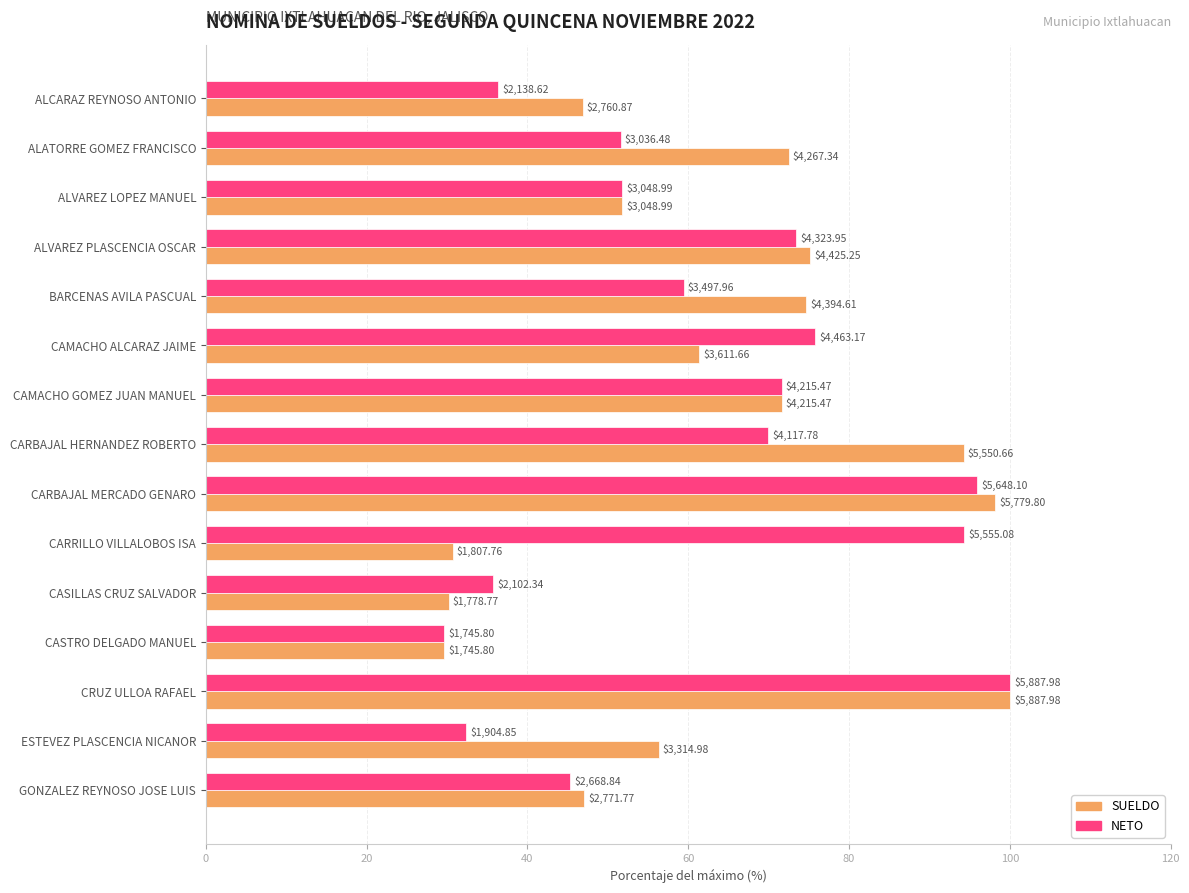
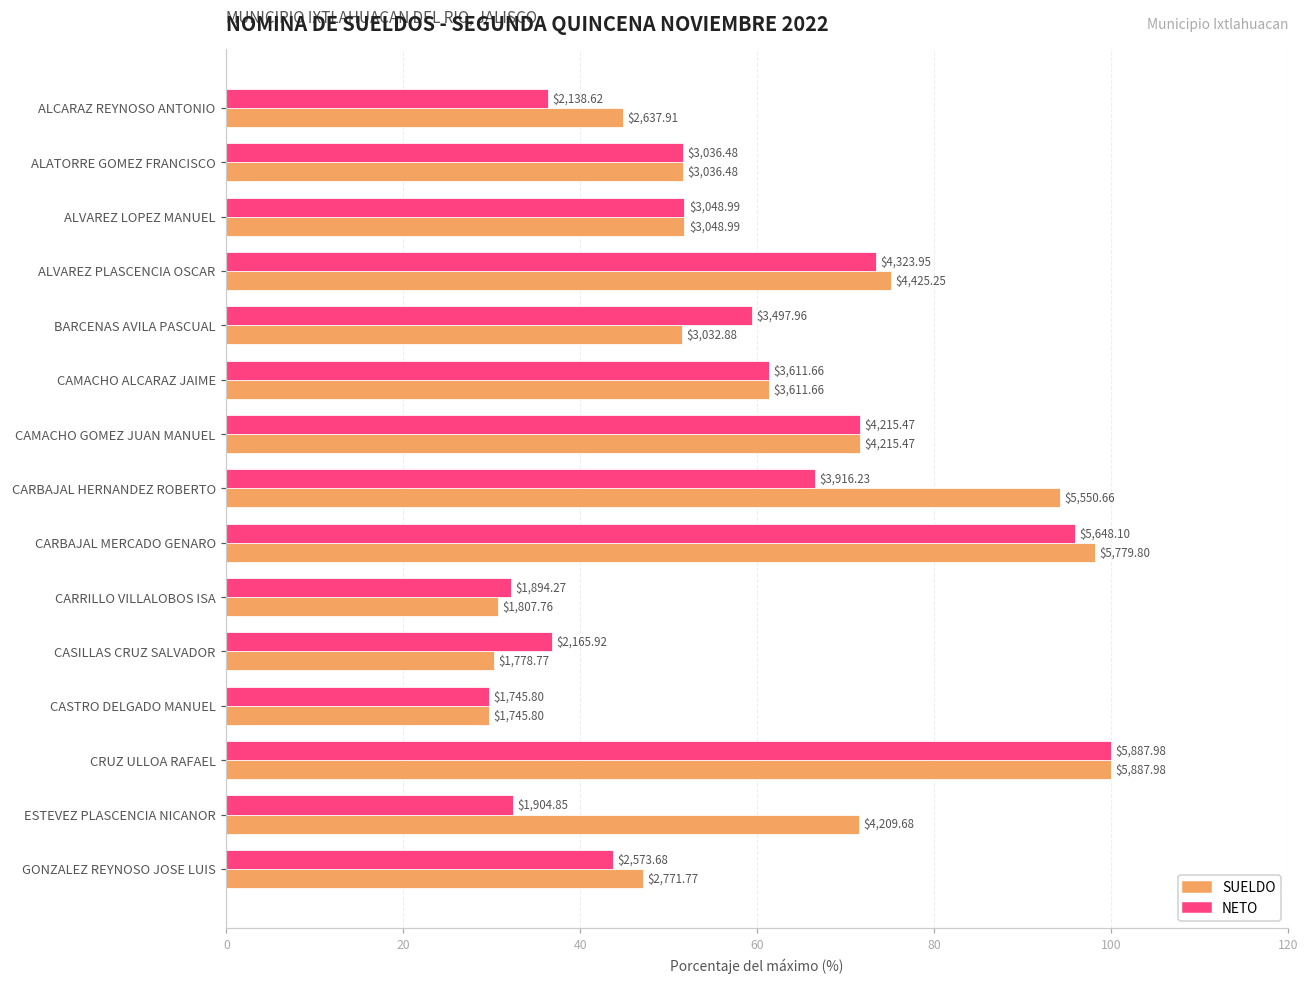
SUELDO, ALCARAZ REYNOSO ANTONIO: $2,760.87 -> $2,637.91
SUELDO, ALATORRE GOMEZ FRANCISCO: $4,267.34 -> $3,036.48
SUELDO, BARCENAS AVILA PASCUAL: $4,394.61 -> $3,032.88
NETO, CAMACHO ALCARAZ JAIME: $4,463.17 -> $3,611.66
NETO, CARBAJAL HERNANDEZ ROBERTO: $4,117.78 -> $3,916.23
NETO, CARRILLO VILLALOBOS ISA: $5,555.08 -> $1,894.27
NETO, CASILLAS CRUZ SALVADOR: $2,102.34 -> $2,165.92
SUELDO, ESTEVEZ PLASCENCIA NICANOR: $3,314.98 -> $4,209.68
NETO, GONZALEZ REYNOSO JOSE LUIS: $2,668.84 -> $2,573.68
